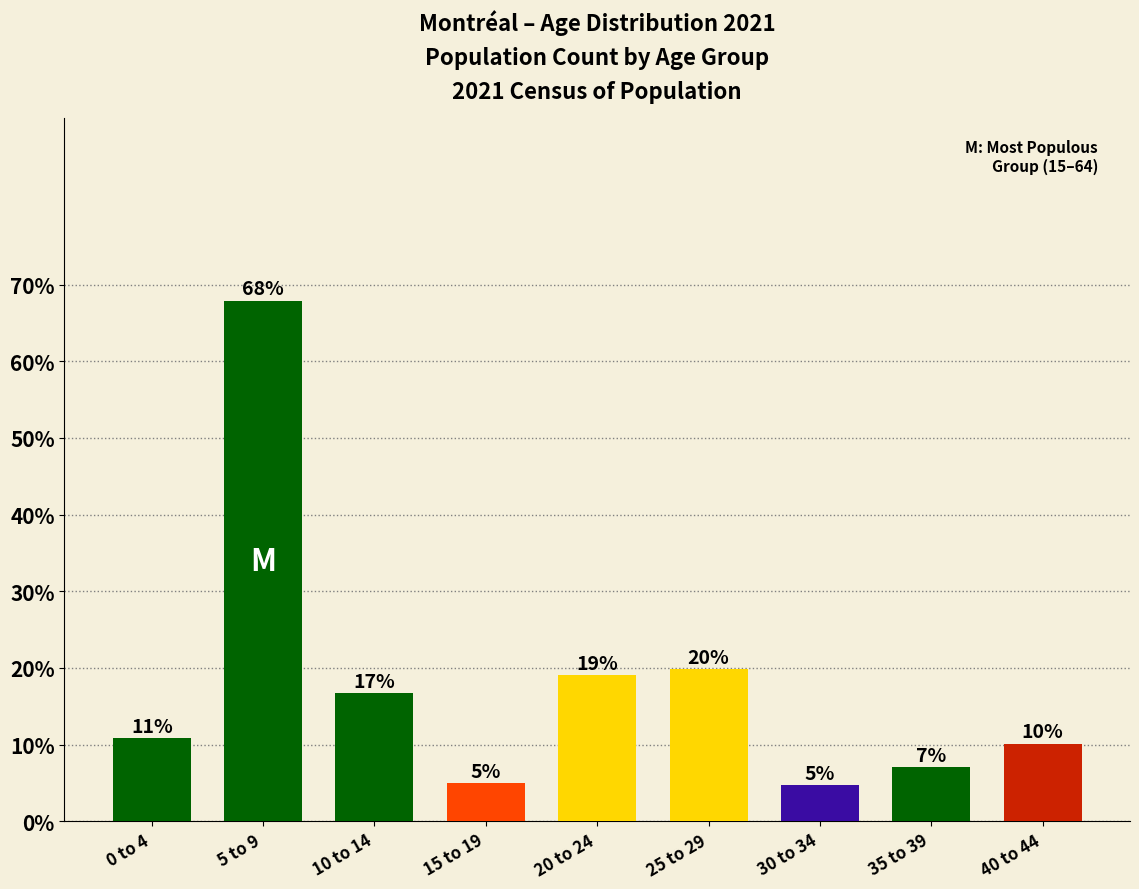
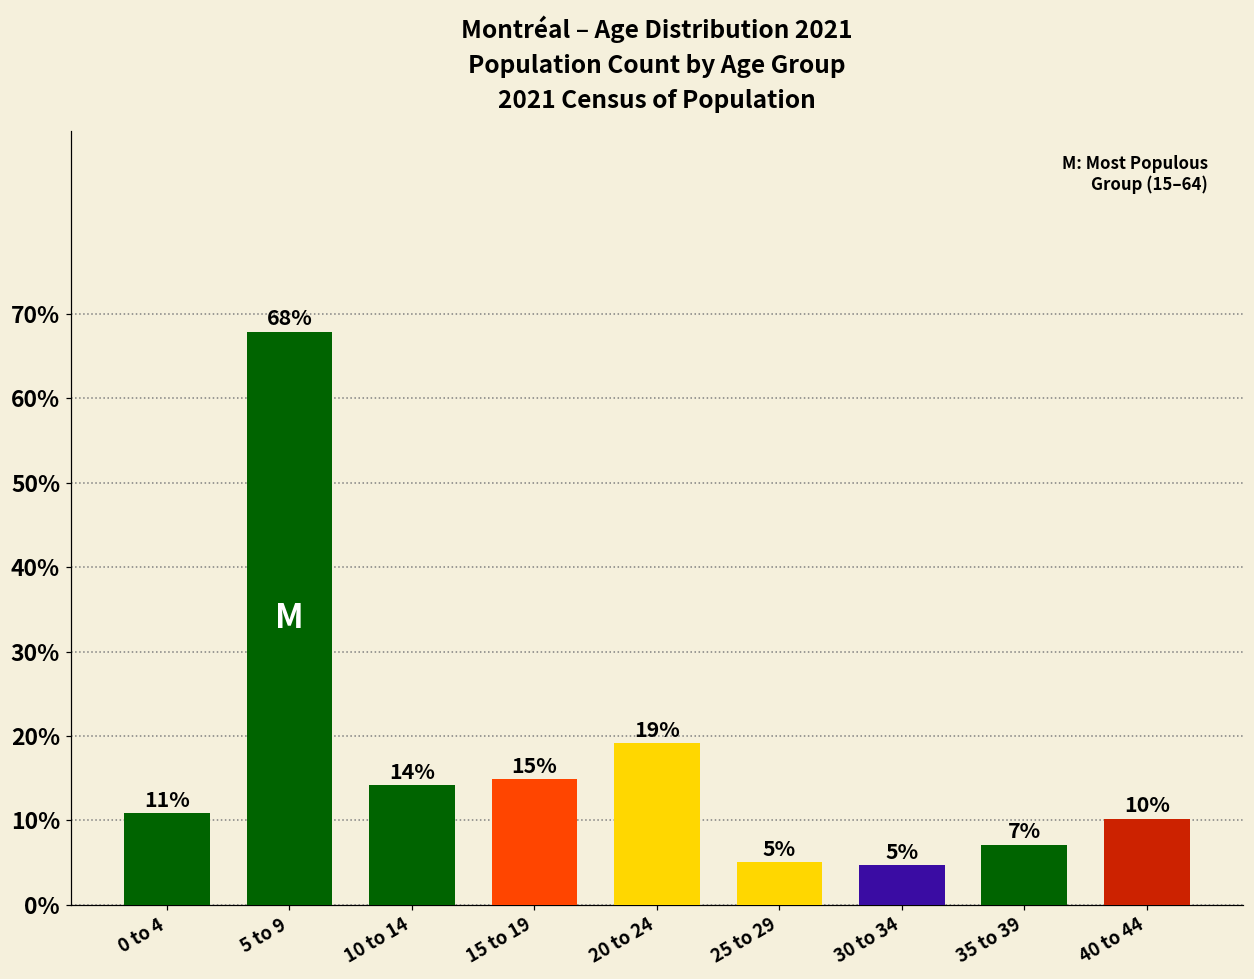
10 to 14: 17% -> 14%
15 to 19: 5% -> 15%
25 to 29: 20% -> 5%
